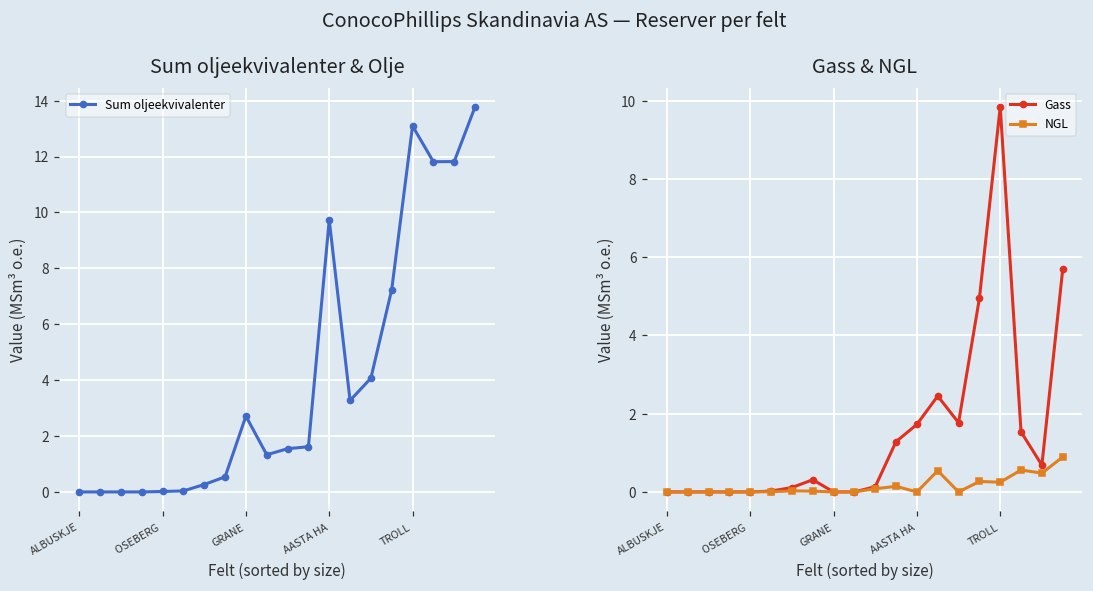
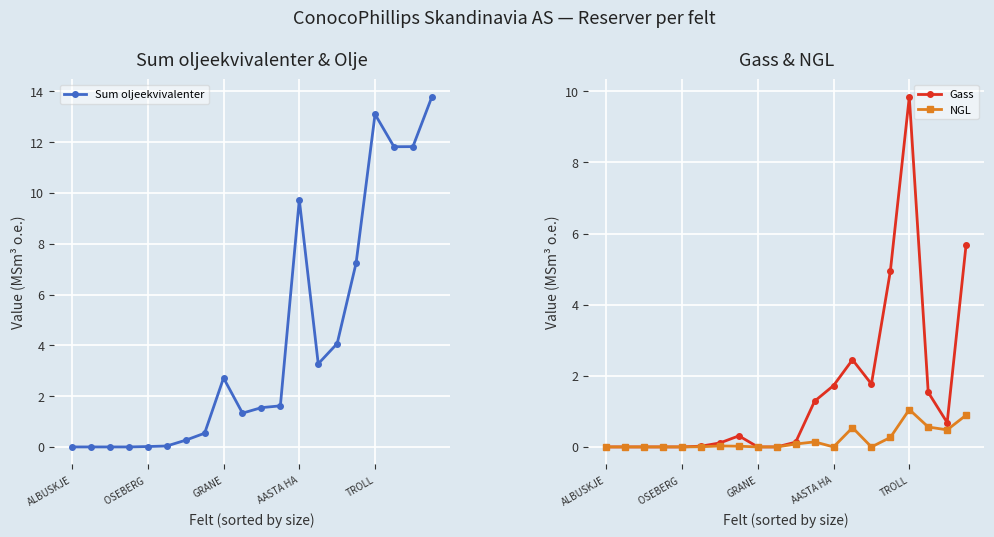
Gass & NGL, NGL, TROLL: 0.2 -> 1.1
